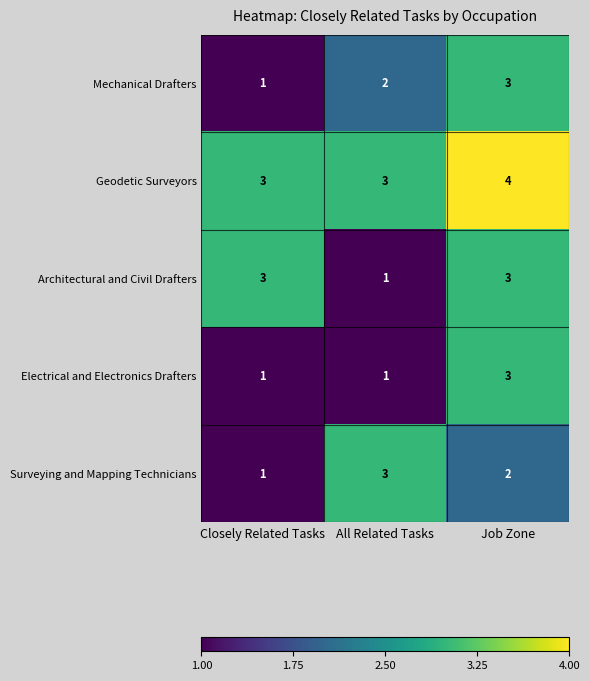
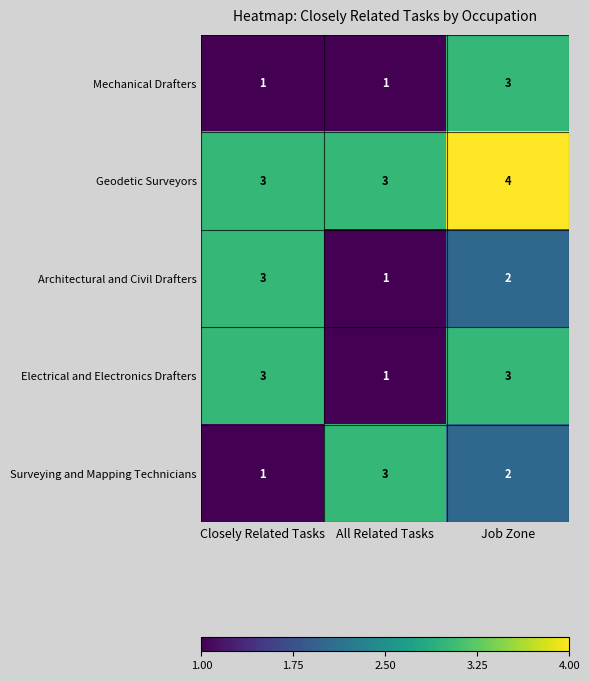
Mechanical Drafters, All Related Tasks: 2 -> 1
Architectural and Civil Drafters, Job Zone: 3 -> 2
Electrical and Electronics Drafters, Closely Related Tasks: 1 -> 3
